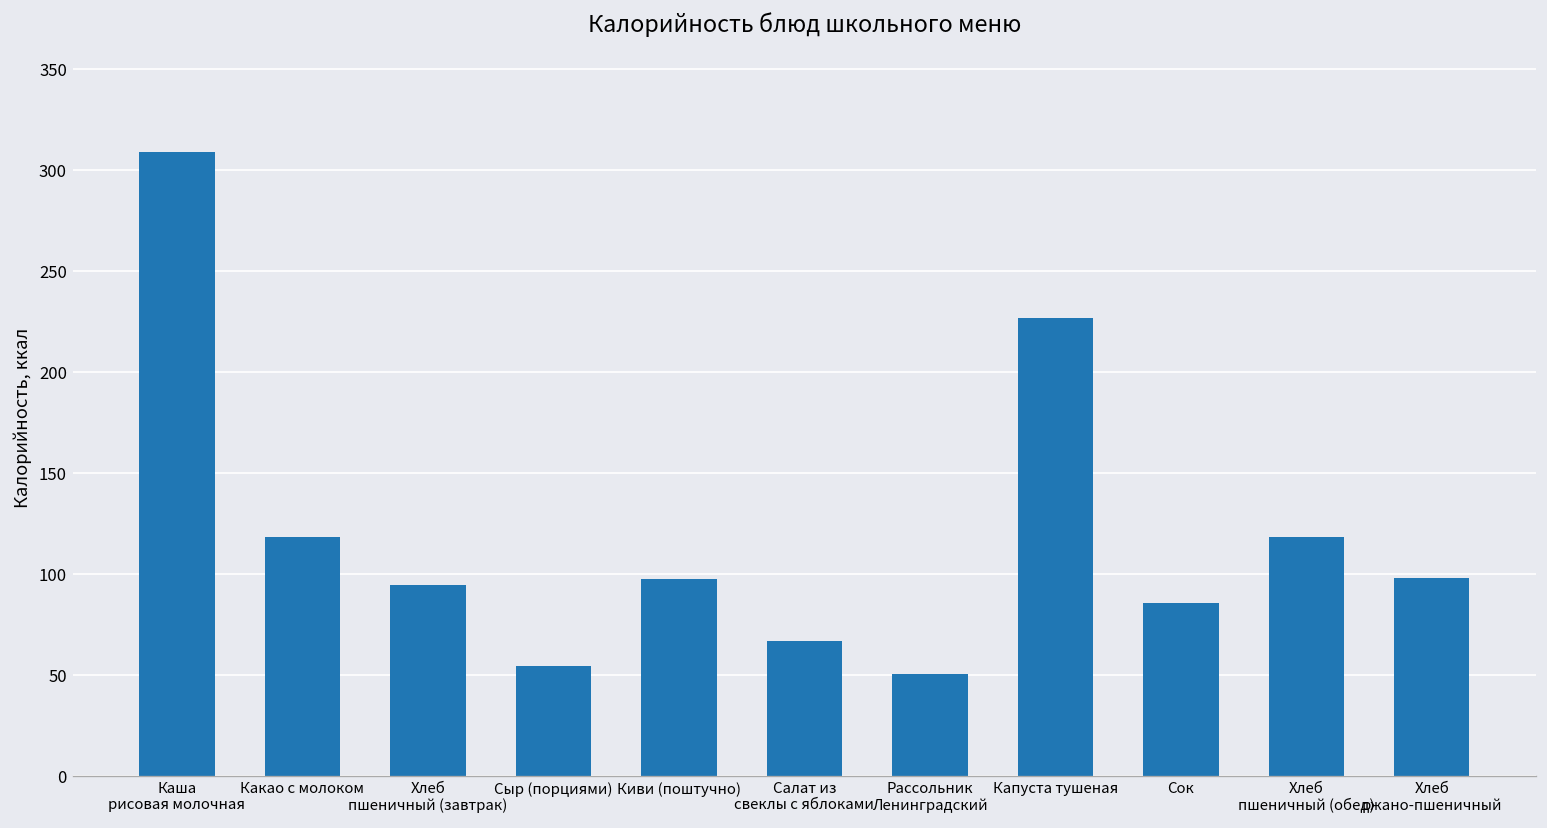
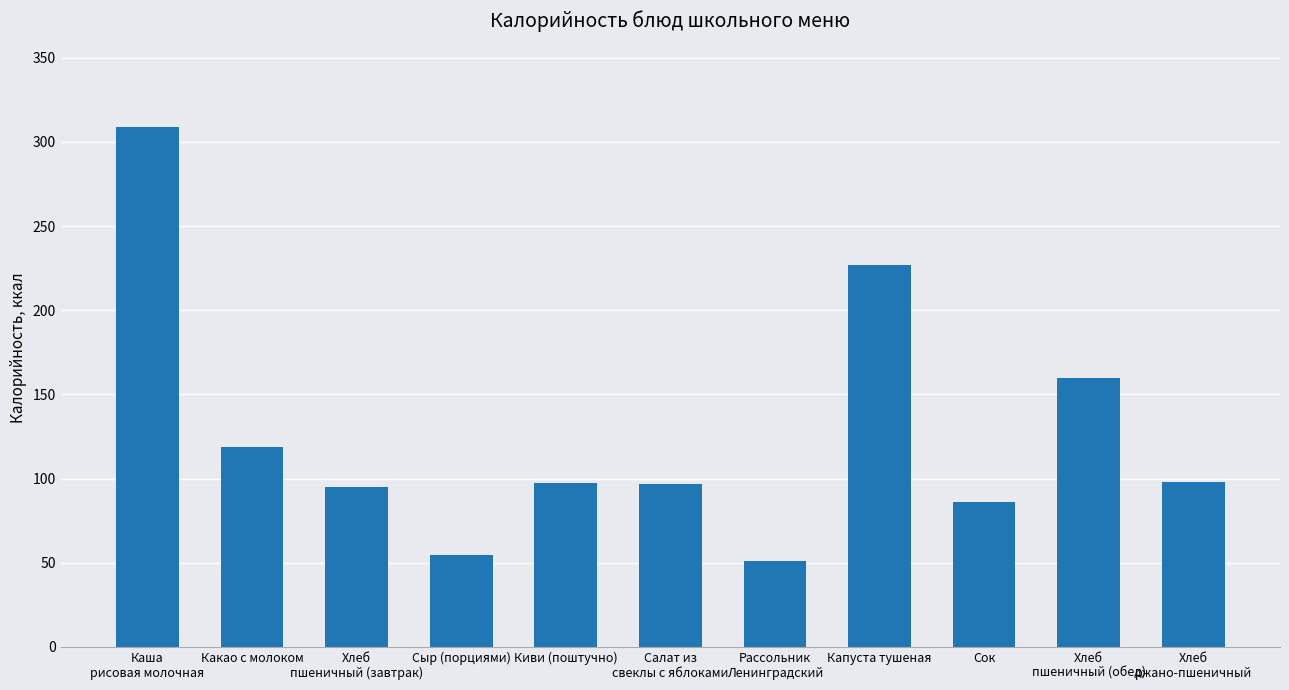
Салат из свеклы с яблоками: 67 -> 97
Хлеб пшеничный (обед): 118 -> 160
